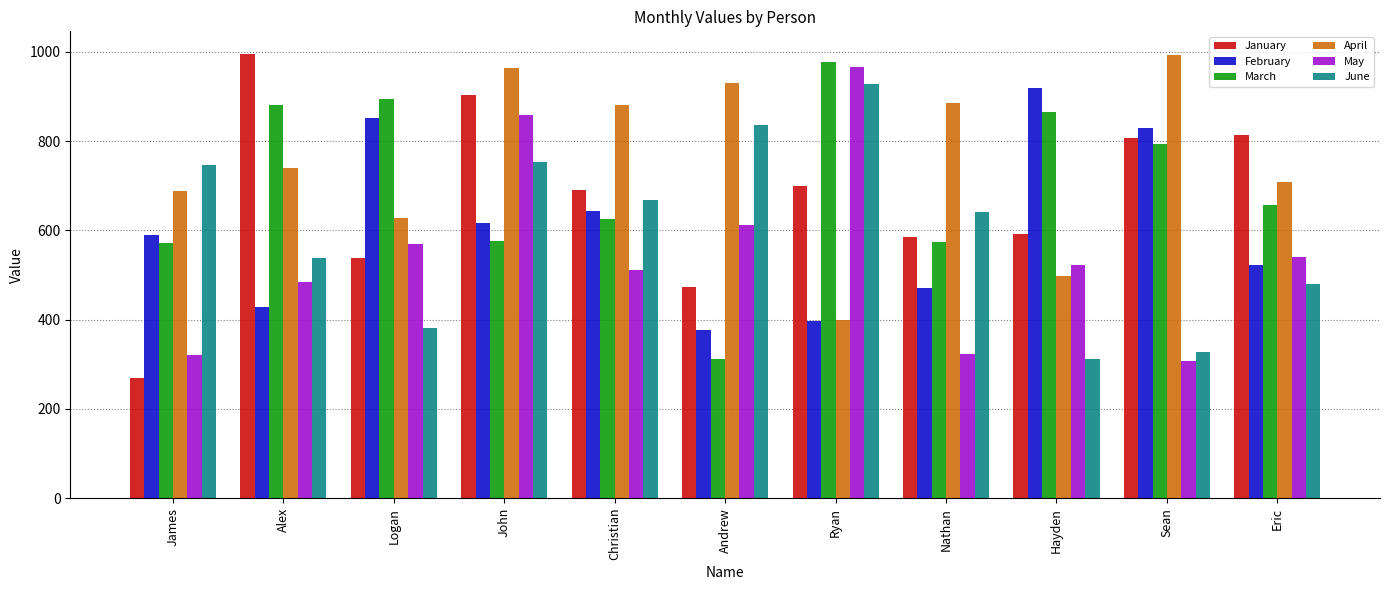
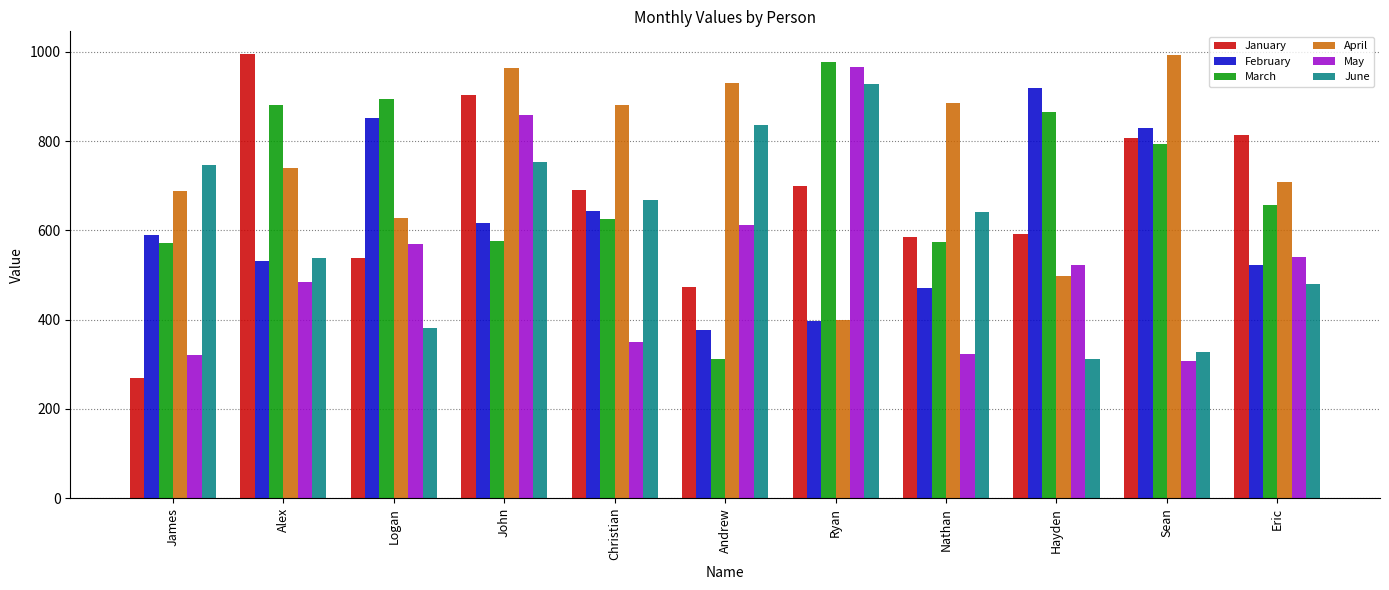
February, Alex: 430 -> 530
May, Christian: 510 -> 350
